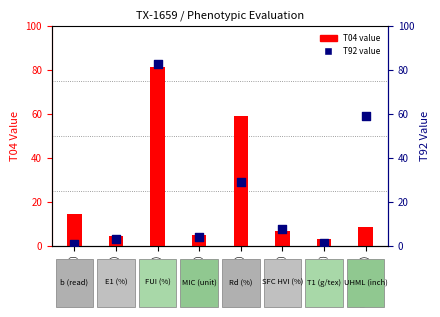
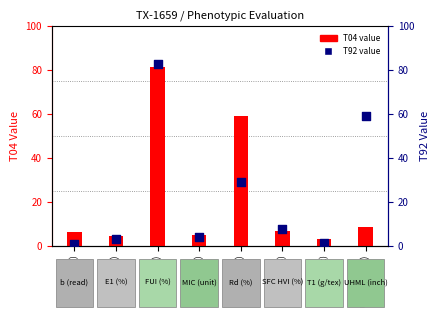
T04 value, b (read): 14 -> 6
